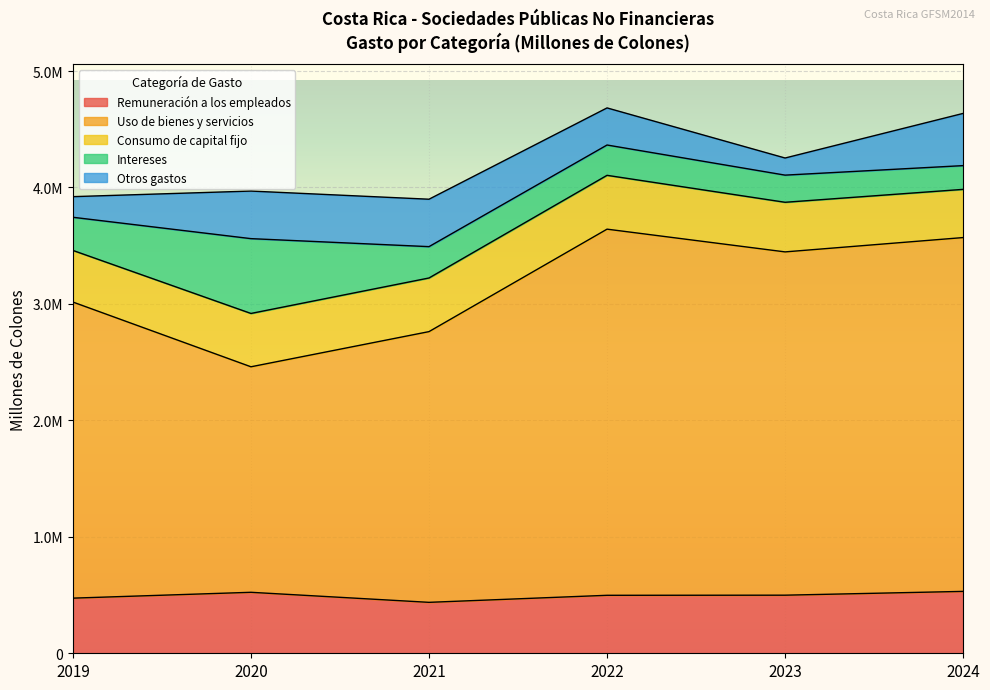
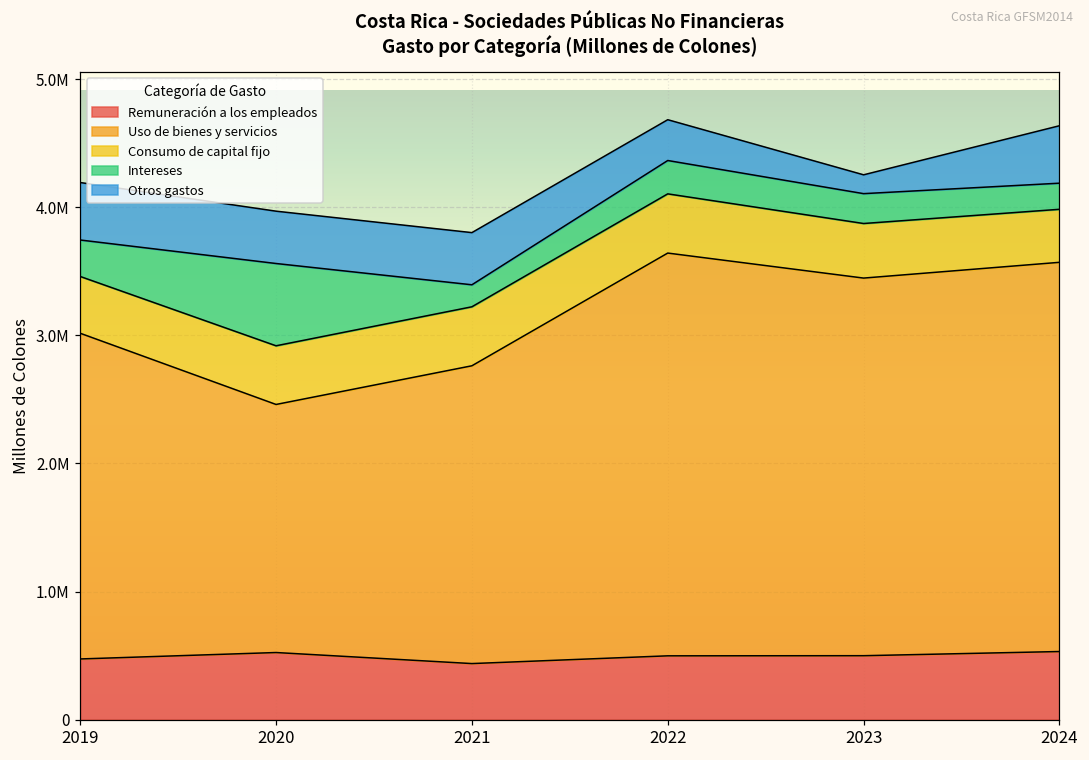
Otros gastos, 2019: 180000 -> 450000
Intereses, 2021: 270000 -> 170000
